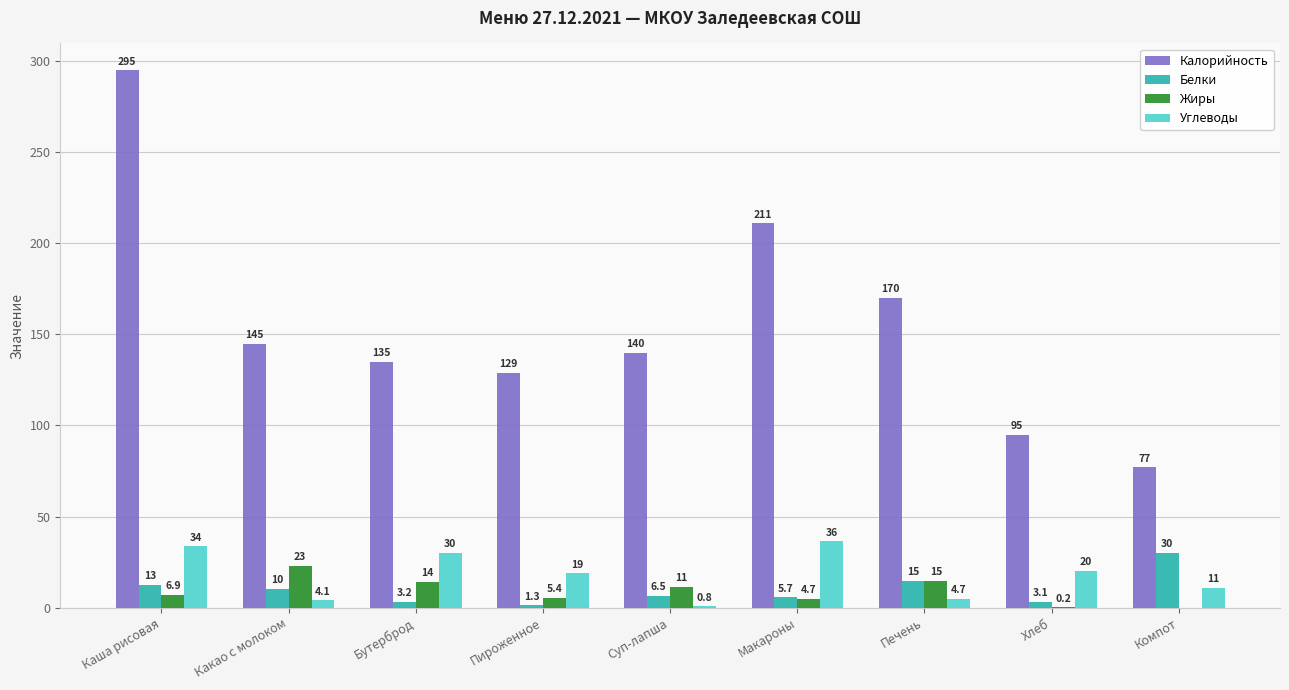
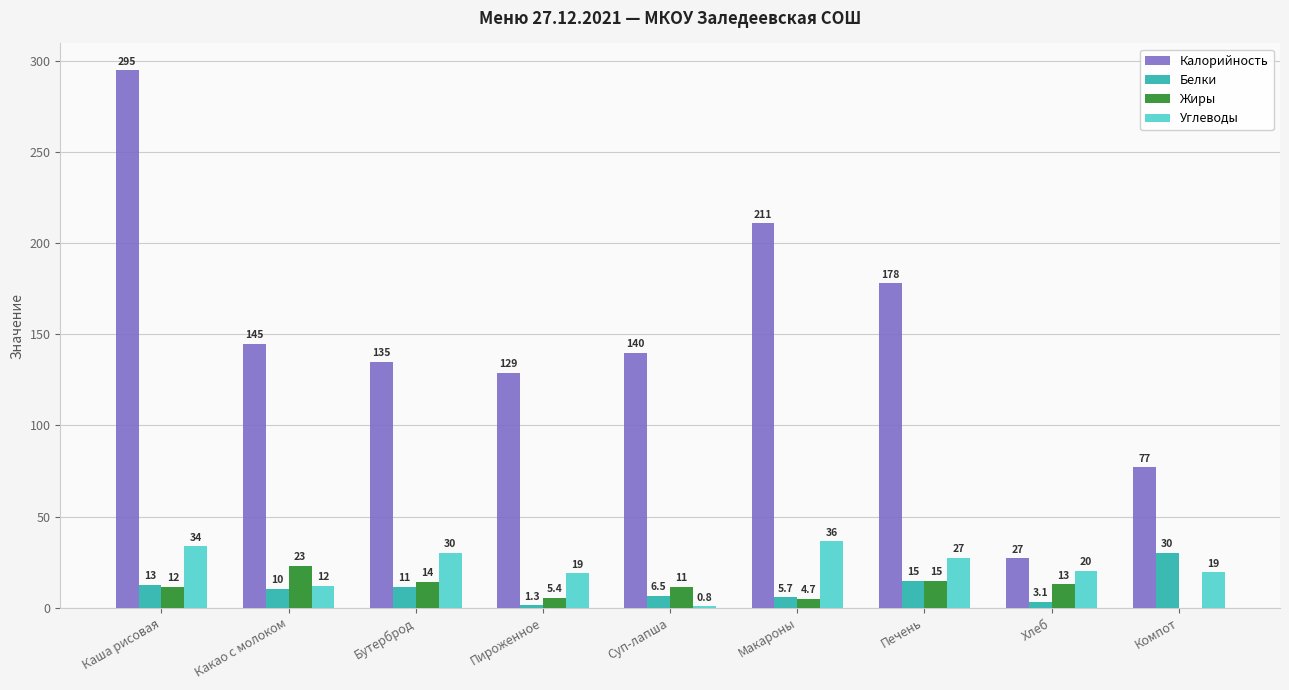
Жиры, Каша рисовая: 6.9 -> 12
Углеводы, Какао с молоком: 4.1 -> 12
Белки, Бутерброд: 3.2 -> 11
Калорийность, Печень: 170 -> 178
Углеводы, Печень: 4.7 -> 27
Калорийность, Хлеб: 95 -> 27
Жиры, Хлеб: 0.2 -> 13
Углеводы, Компот: 11 -> 19
